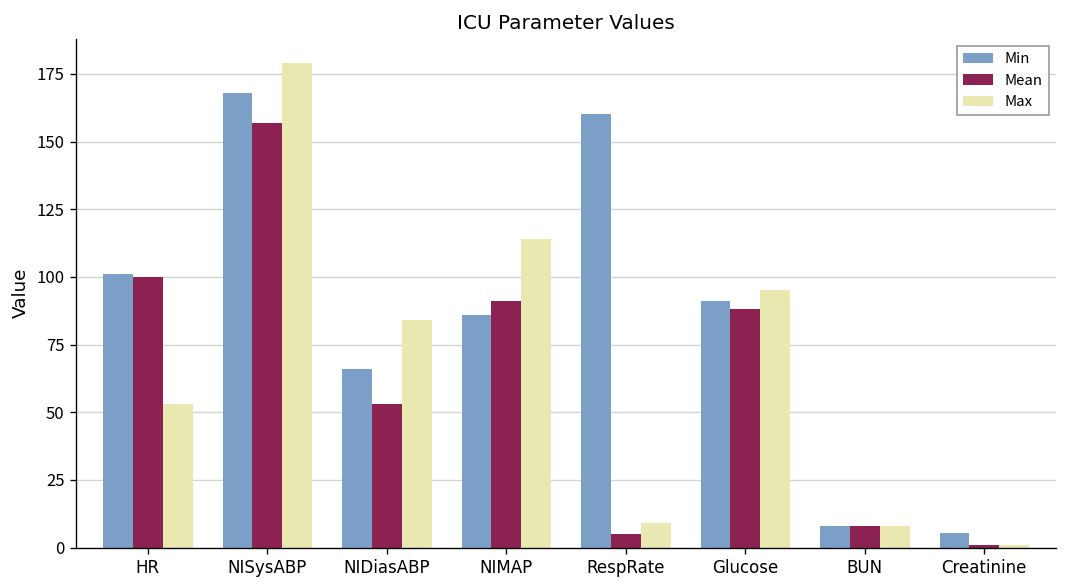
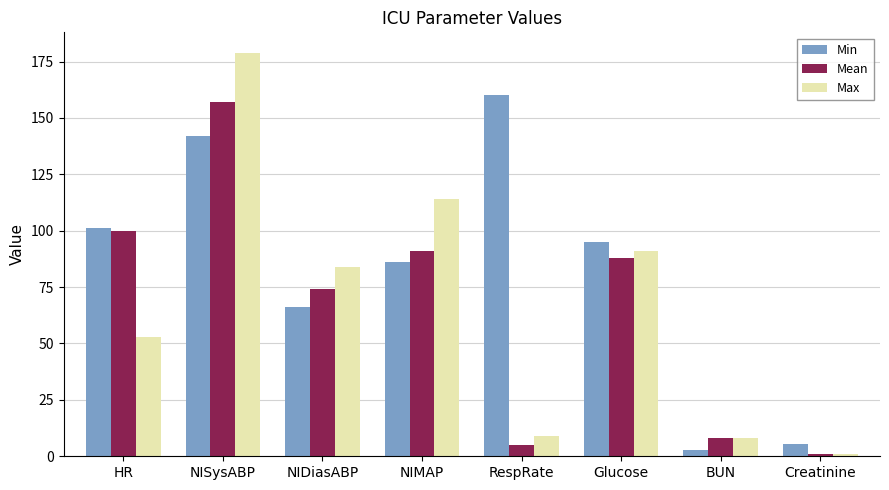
Min, NISysABP: 168 -> 142
Mean, NIDiasABP: 53 -> 74
Min, Glucose: 91 -> 95
Max, Glucose: 95 -> 91
Min, BUN: 8 -> 3
